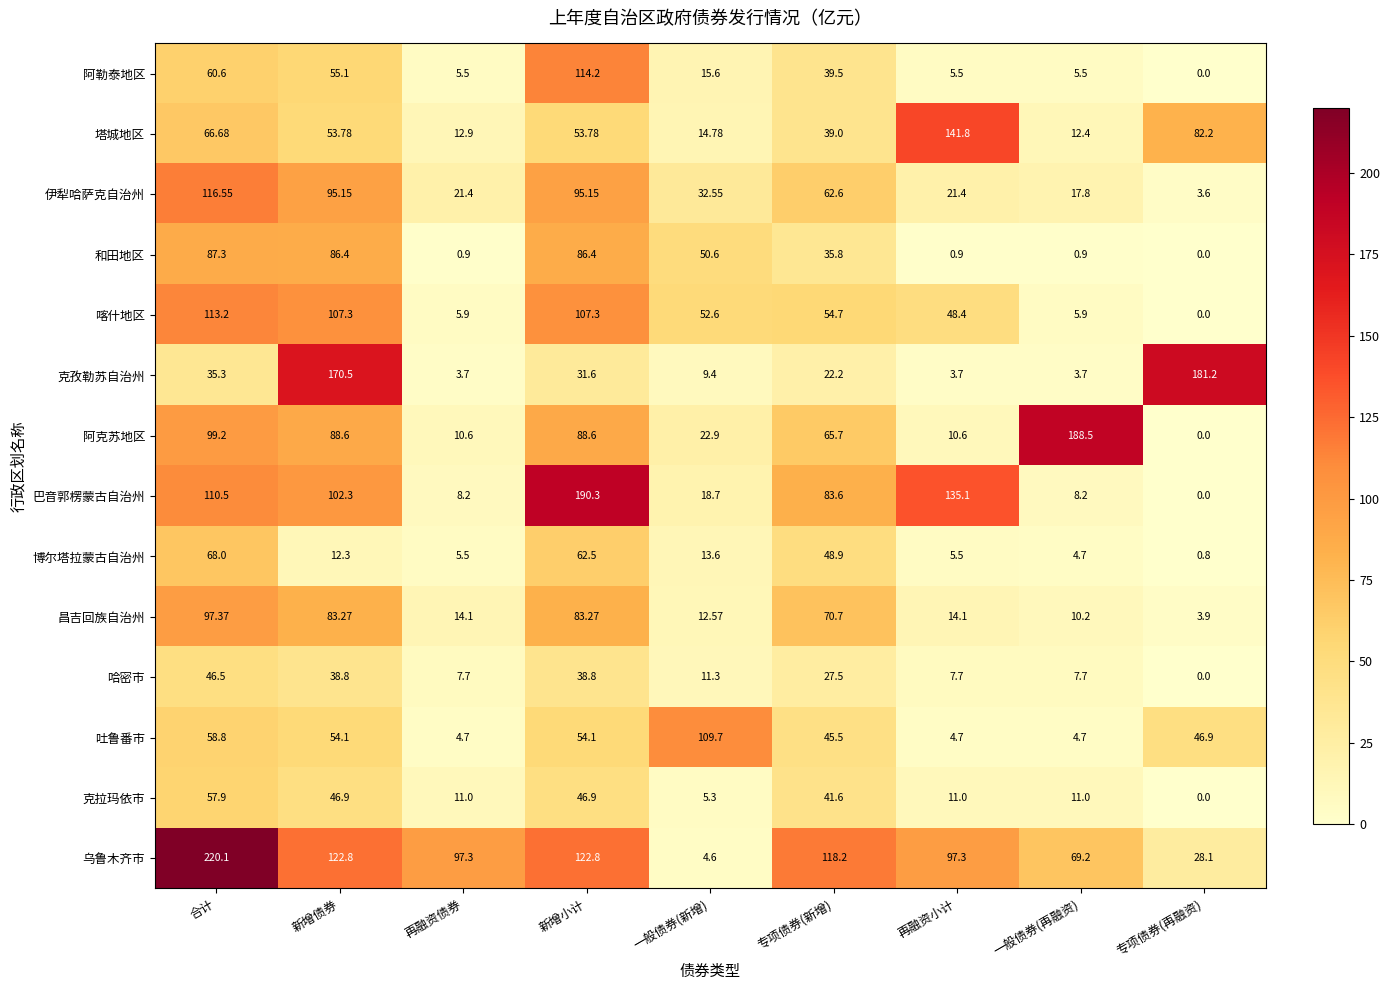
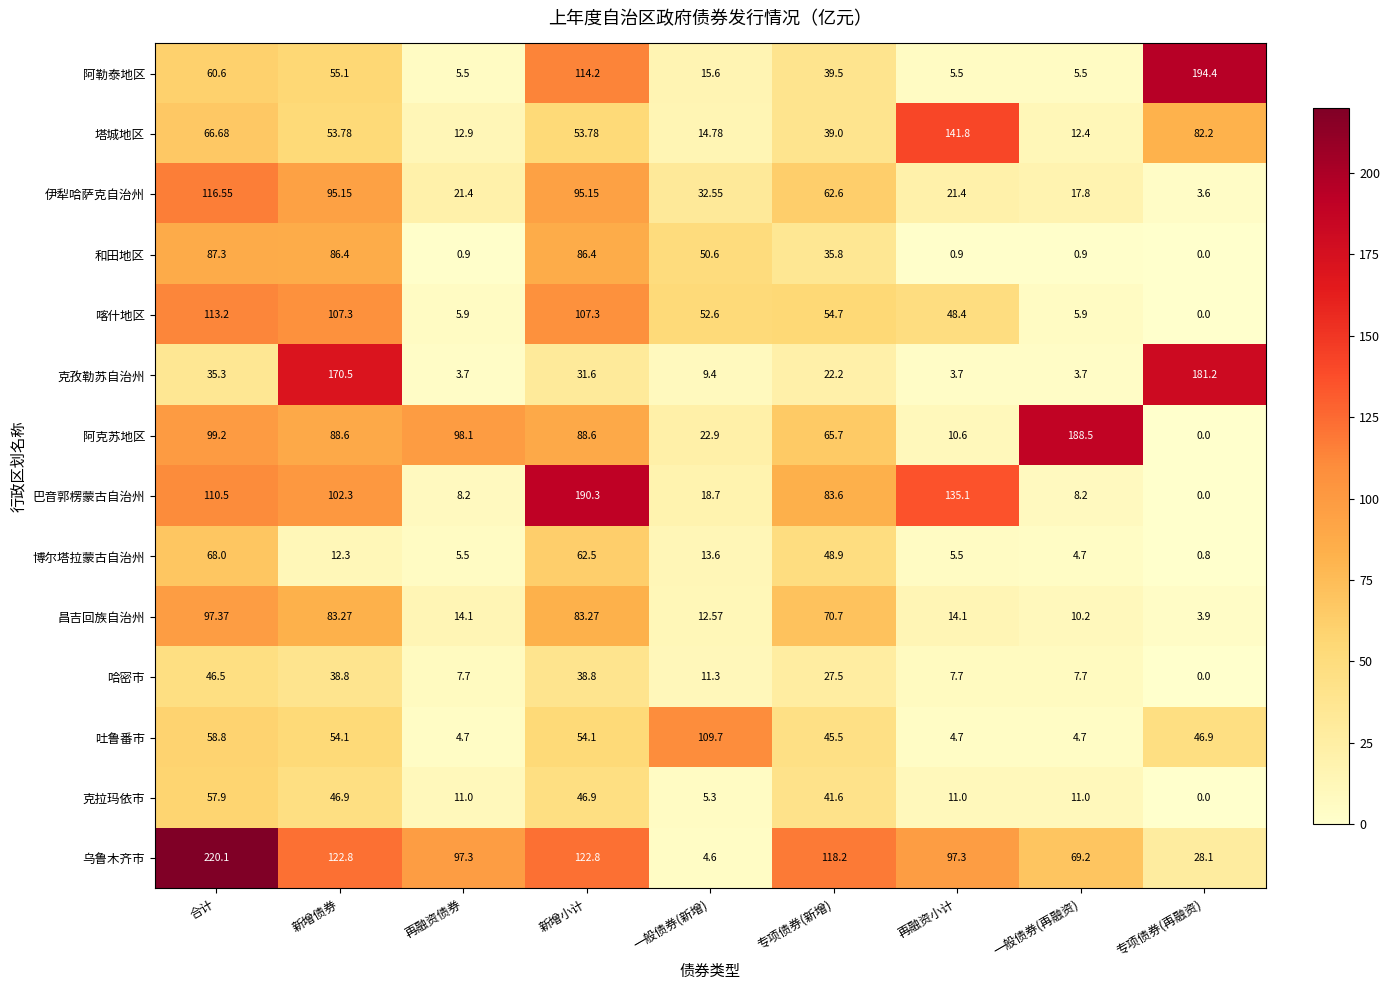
阿勒泰地区, 专项债券(再融资): 0.0 -> 194.4
阿克苏地区, 再融资债券: 10.6 -> 98.1
